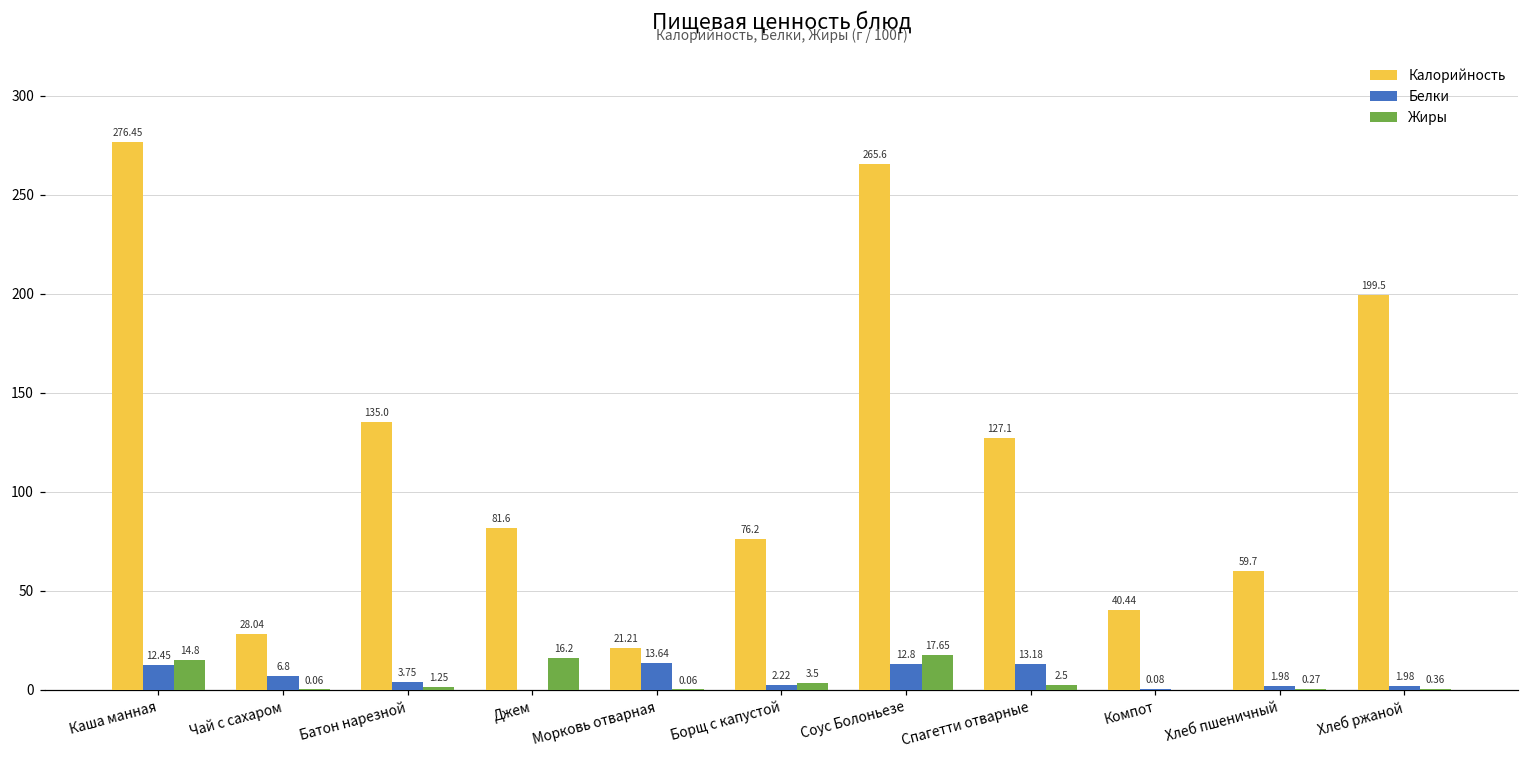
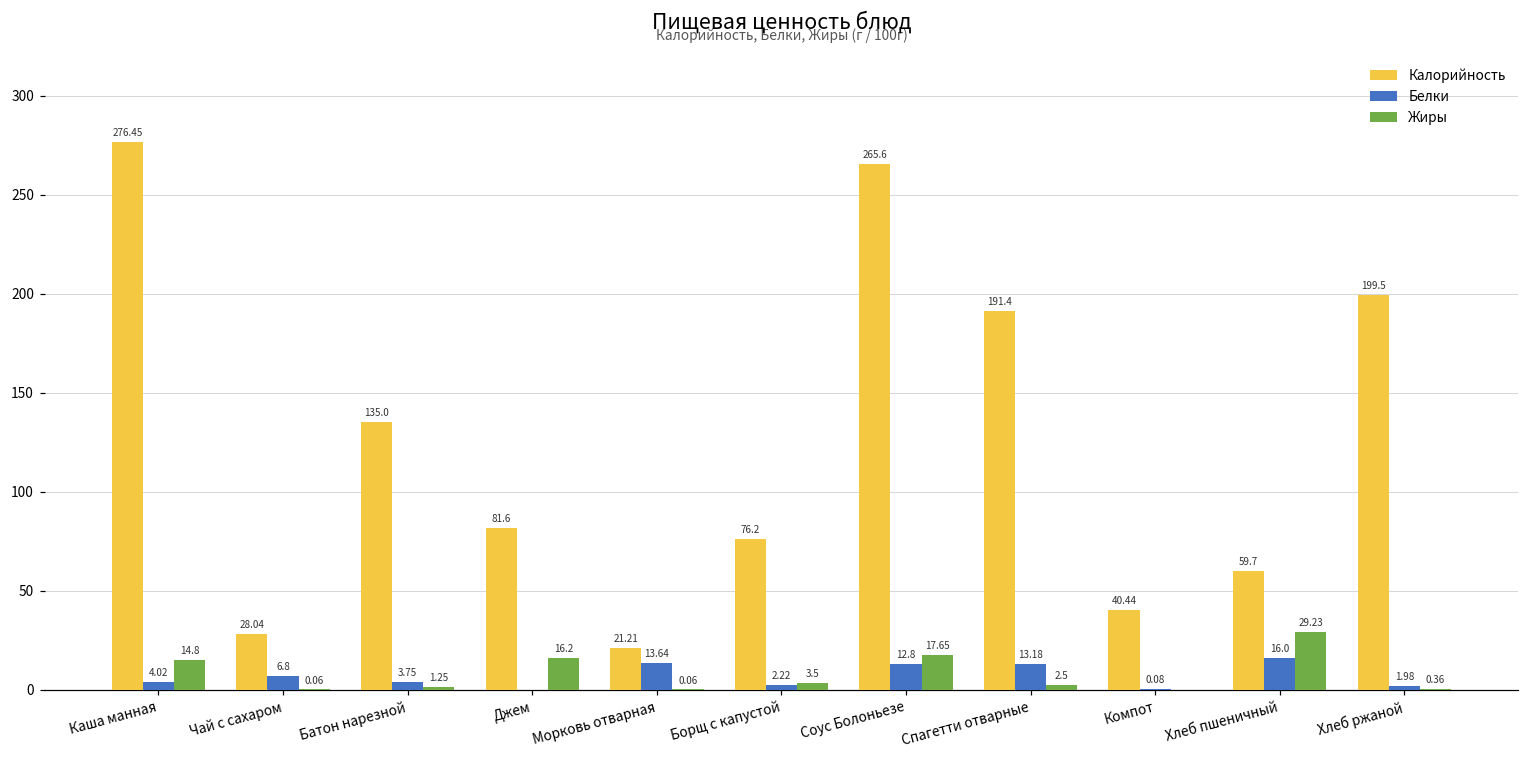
Белки, Каша манная: 12.45 -> 4.02
Калорийность, Спагетти отварные: 127.1 -> 191.4
Белки, Хлеб пшеничный: 1.98 -> 16.0
Жиры, Хлеб пшеничный: 0.27 -> 29.23
